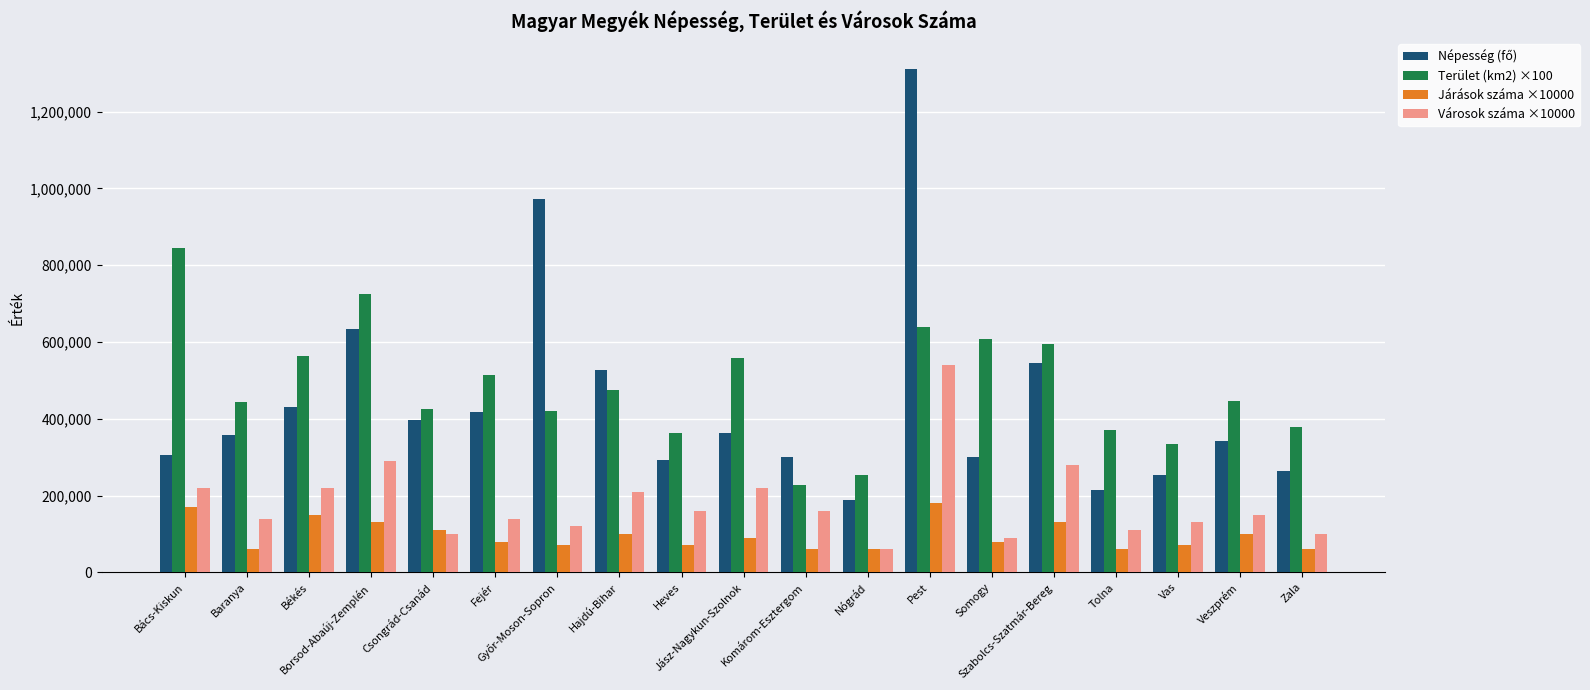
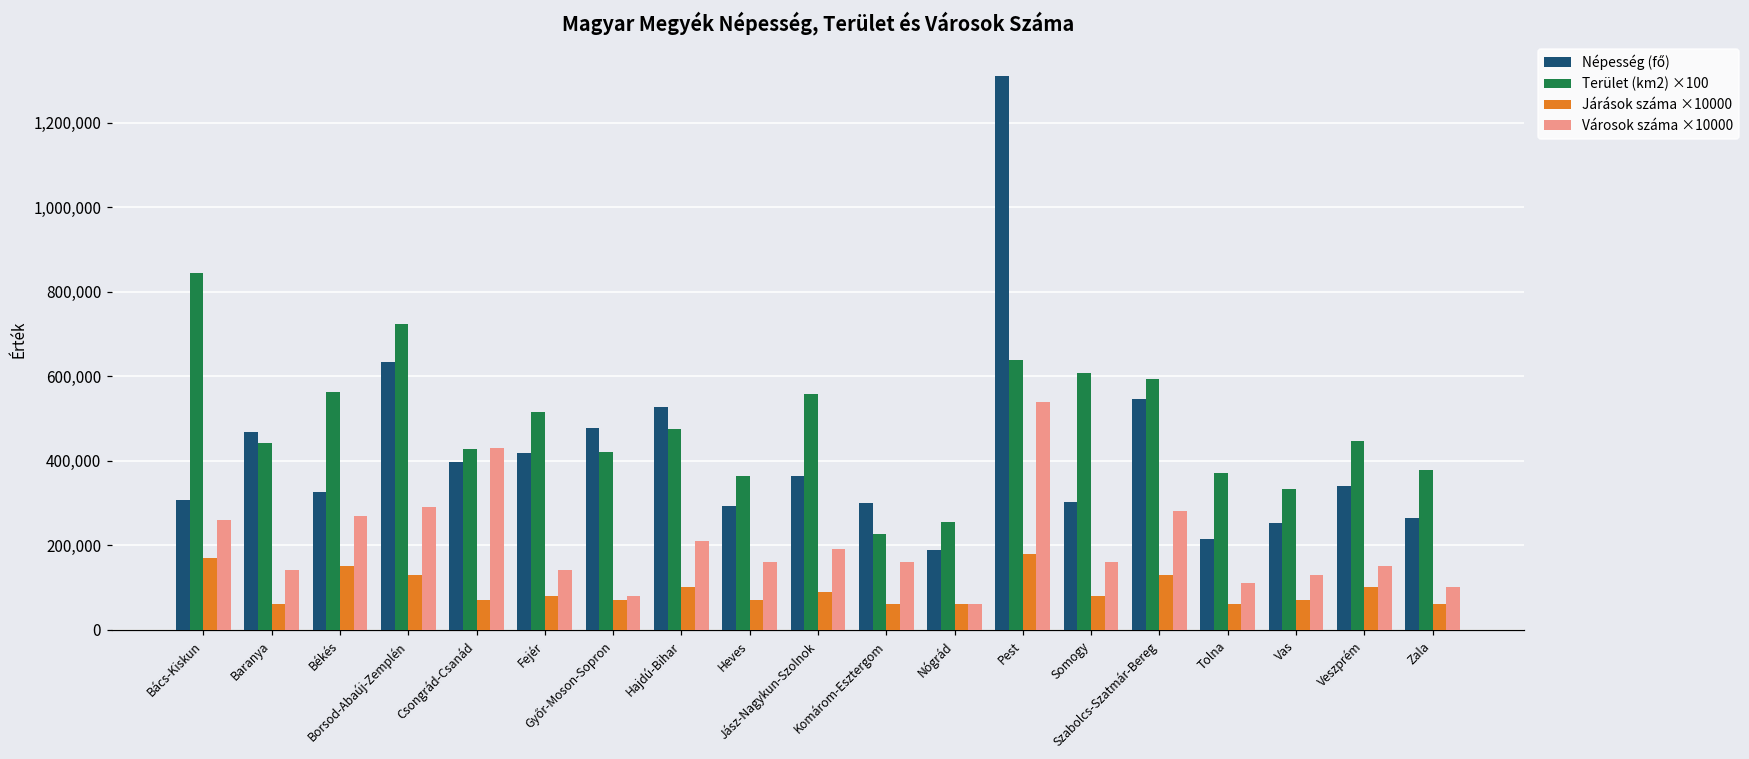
Városok száma ×10000, Bács-Kiskun: 220,000 -> 260,000
Népesség (fő), Baranya: 360,000 -> 470,000
Népesség (fő), Békés: 430,000 -> 330,000
Városok száma ×10000, Békés: 220,000 -> 270,000
Járások száma ×10000, Csongrád-Csanád: 110,000 -> 70,000
Városok száma ×10000, Csongrád-Csanád: 100,000 -> 430,000
Népesség (fő), Győr-Moson-Sopron: 970,000 -> 480,000
Városok száma ×10000, Győr-Moson-Sopron: 120,000 -> 80,000
Városok száma ×10000, Jász-Nagykun-Szolnok: 220,000 -> 190,000
Városok száma ×10000, Somogy: 90,000 -> 160,000
